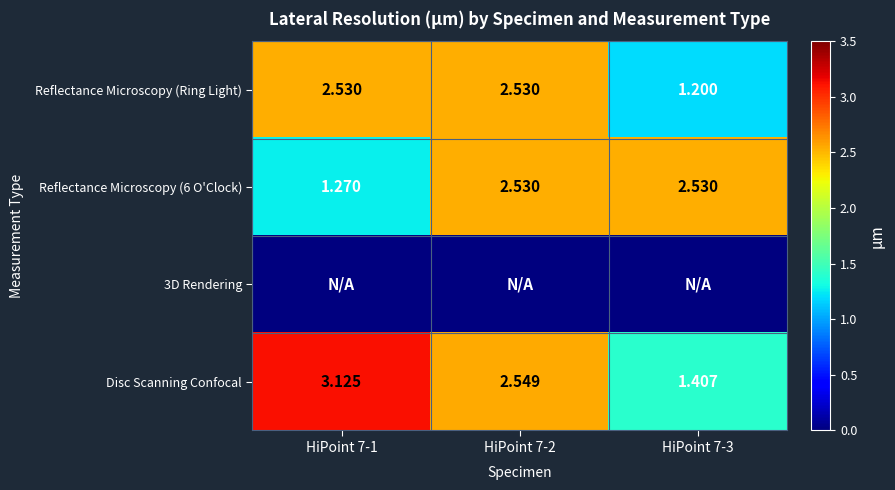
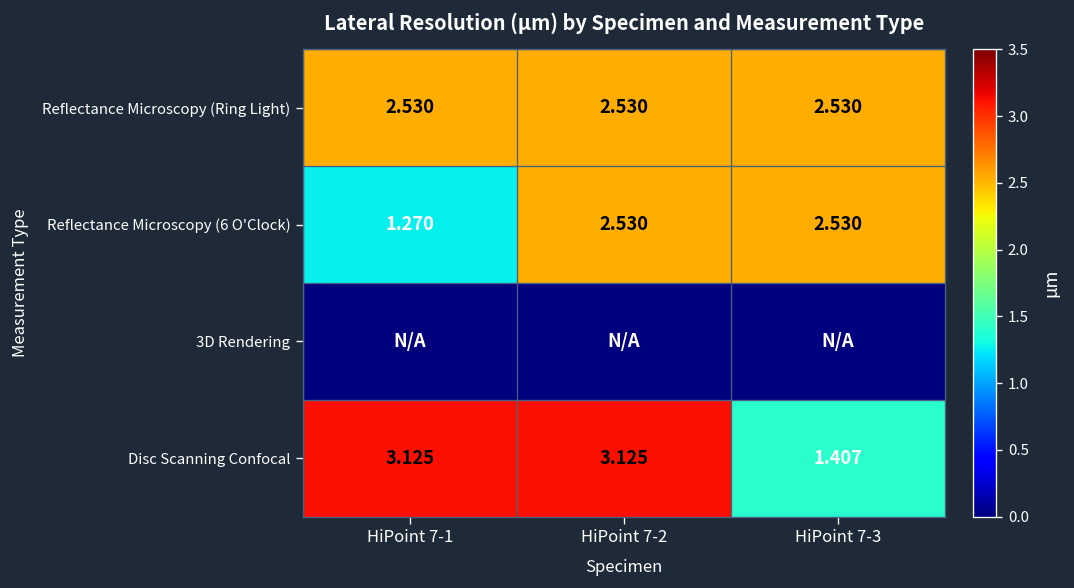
Reflectance Microscopy (Ring Light), HiPoint 7-3: 1.200 -> 2.530
Disc Scanning Confocal, HiPoint 7-2: 2.549 -> 3.125
